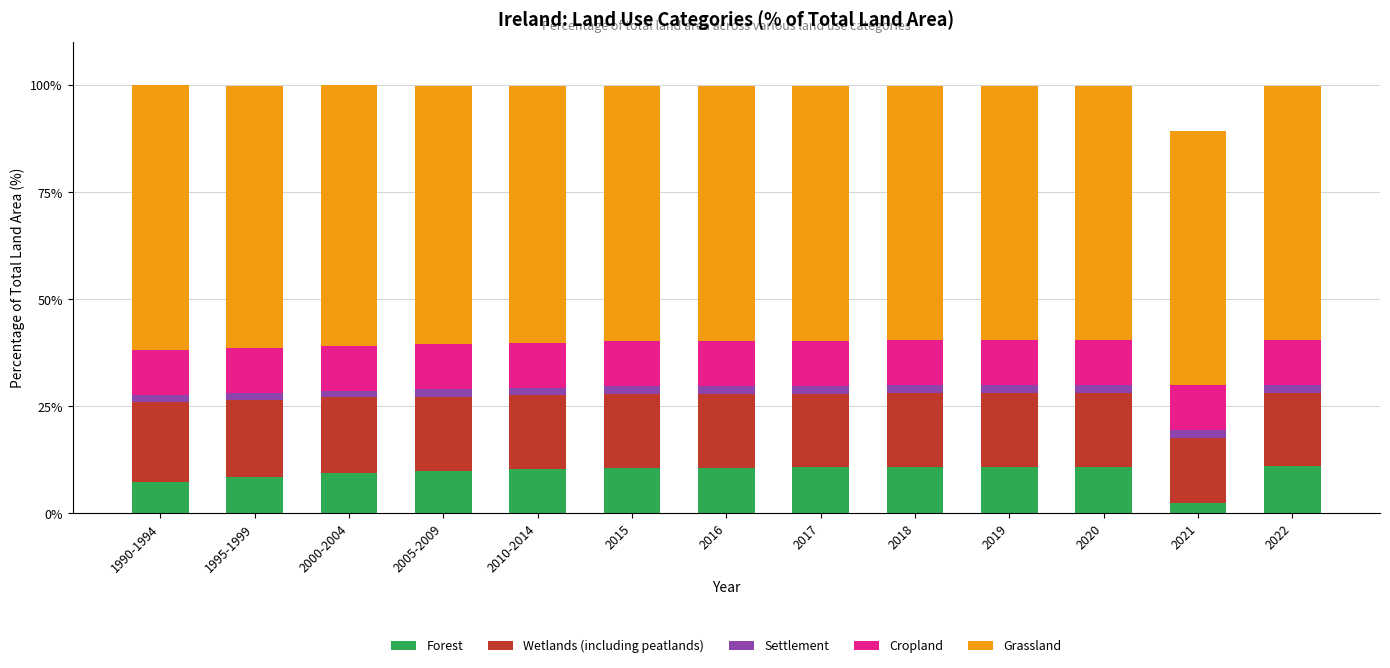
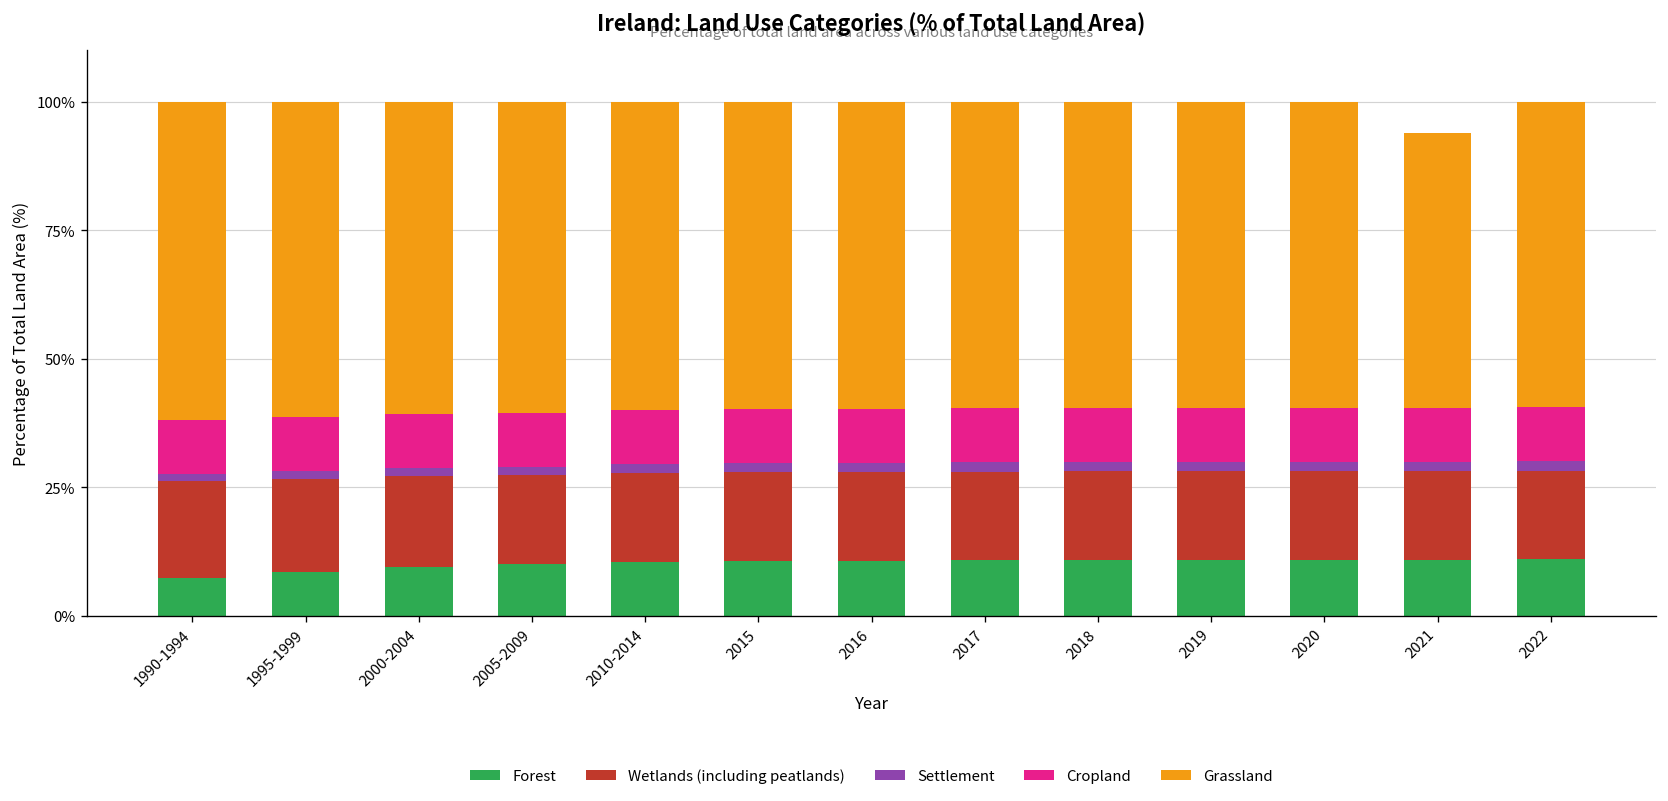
Forest, 2021: 2% -> 11%
Wetlands (including peatlands), 2021: 15% -> 17%
Grassland, 2021: 59% -> 53%
